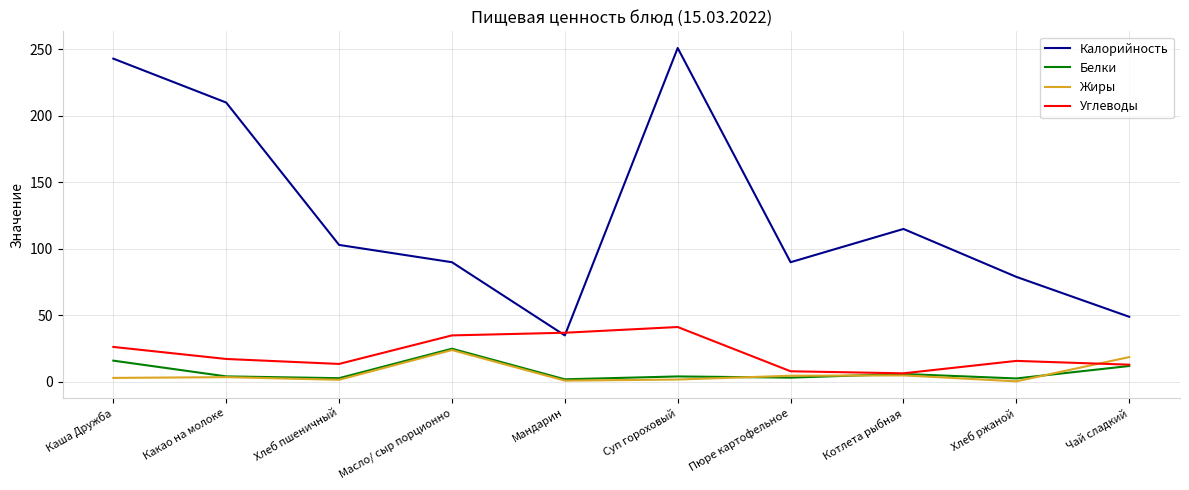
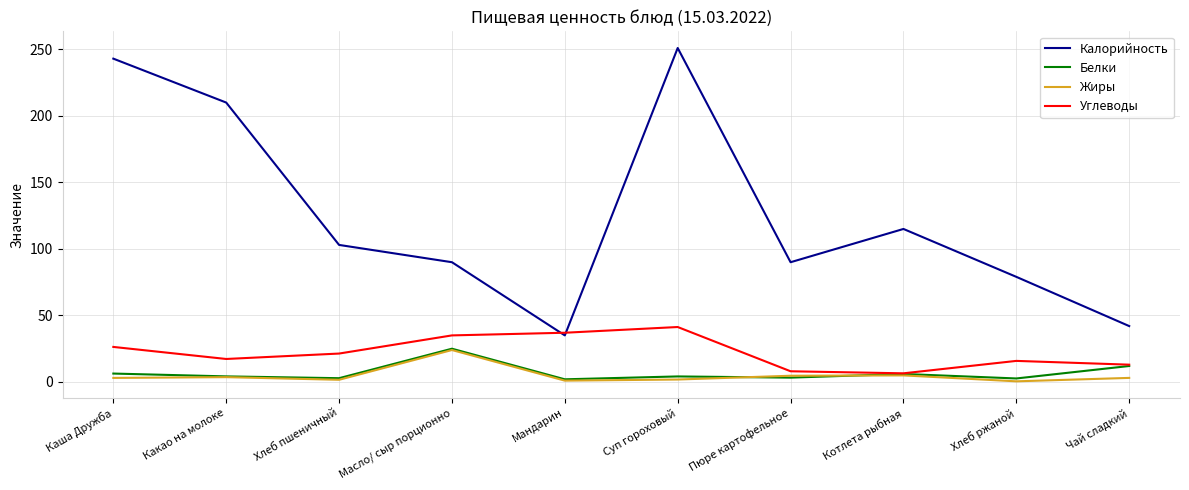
Белки, Каша Дружба: 16 -> 6
Углеводы, Хлеб пшеничный: 14 -> 21
Калорийность, Чай сладкий: 49 -> 42
Жиры, Чай сладкий: 19 -> 3
